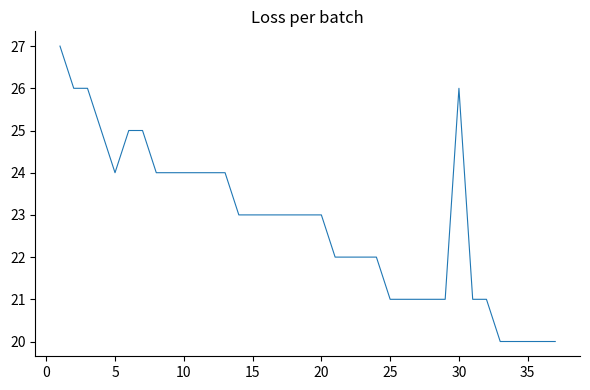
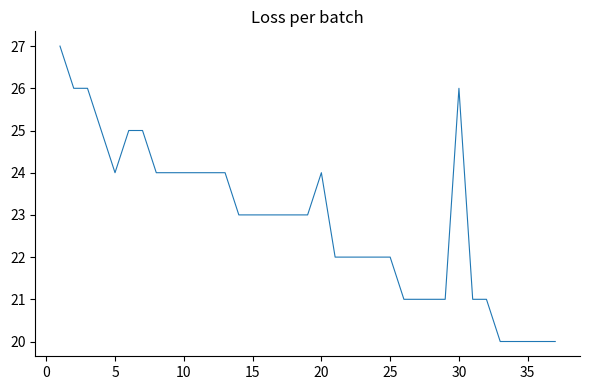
20: 23 -> 24
25: 21 -> 22
